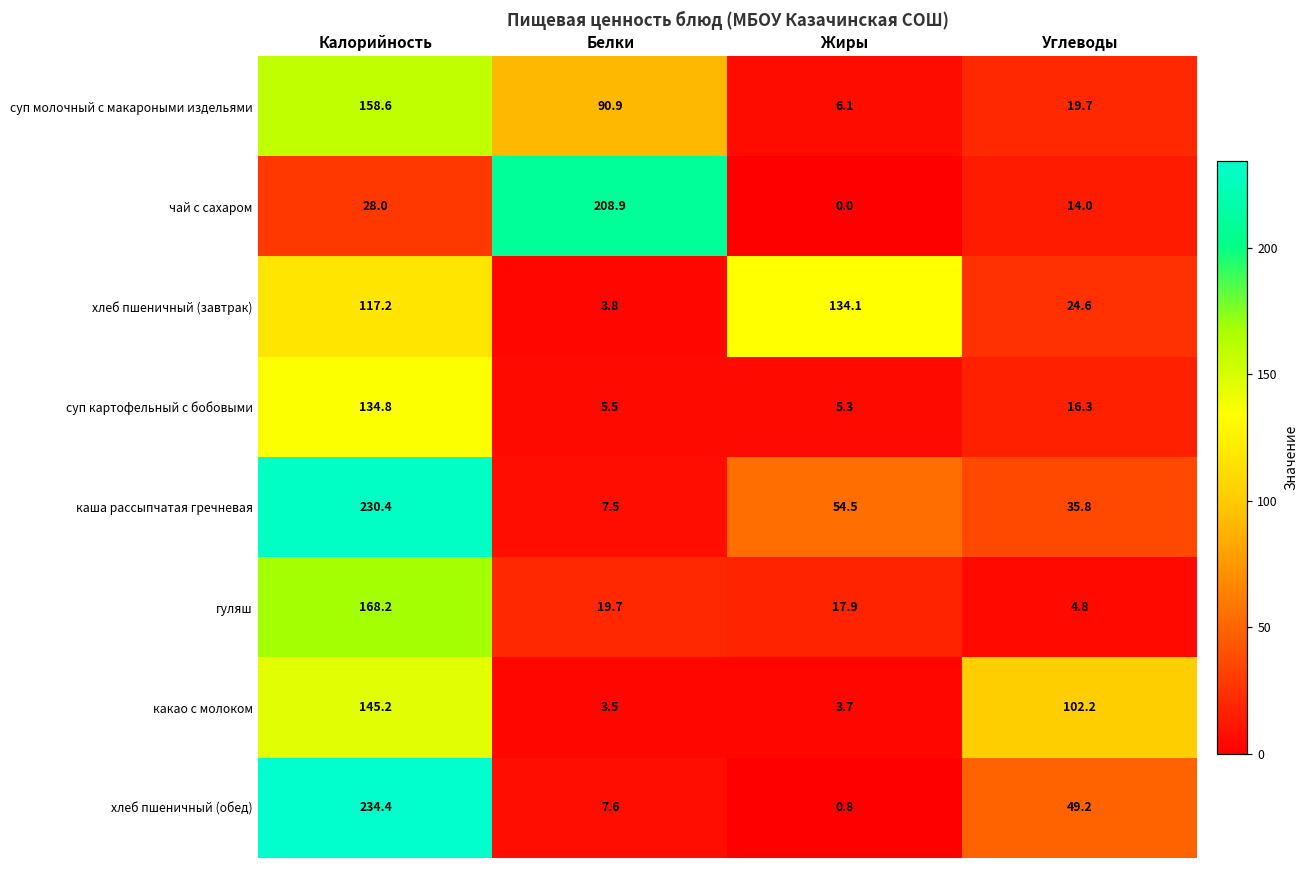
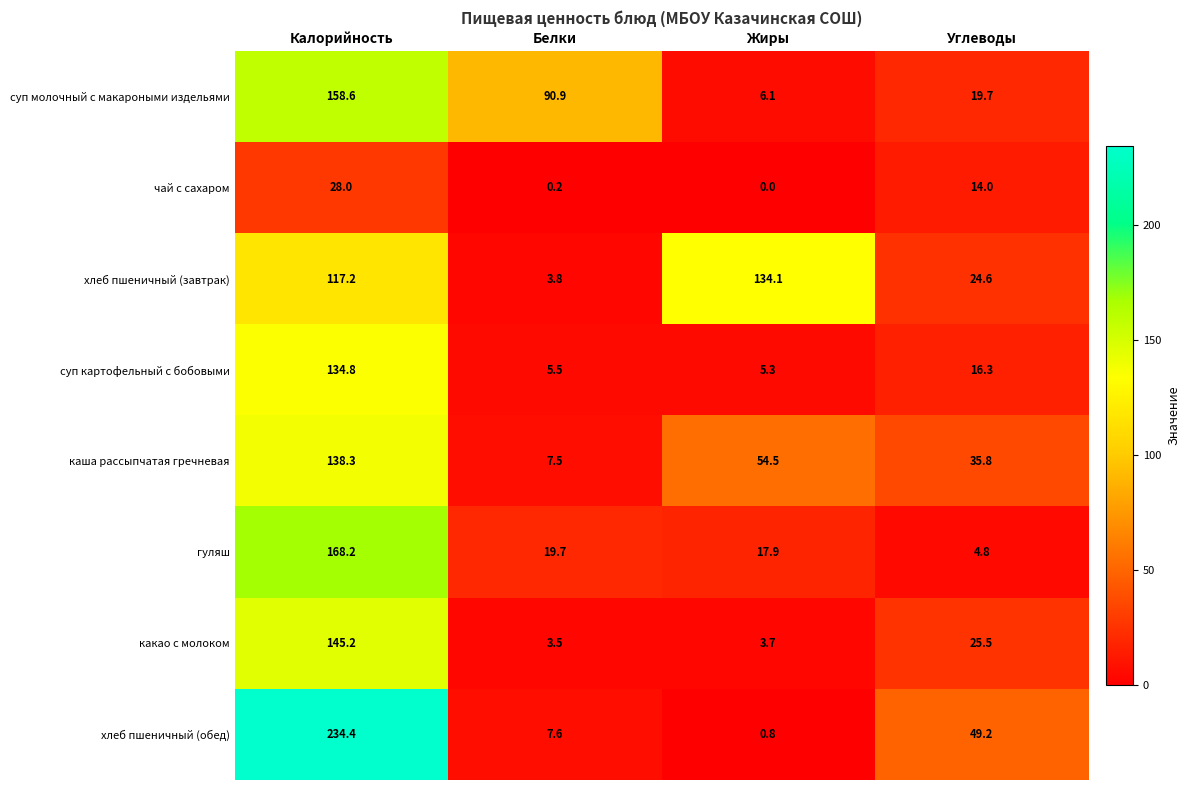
чай с сахаром, Белки: 208.9 -> 0.2
каша рассыпчатая гречневая, Калорийность: 230.4 -> 138.3
какао с молоком, Углеводы: 102.2 -> 25.5
